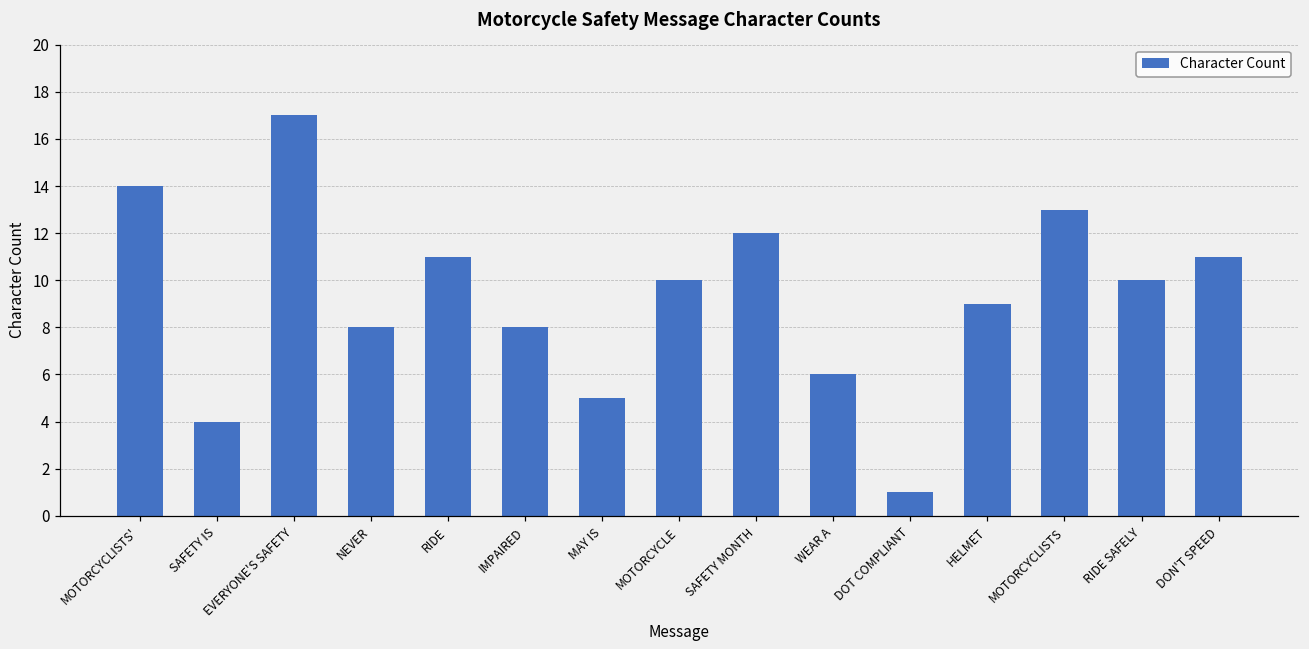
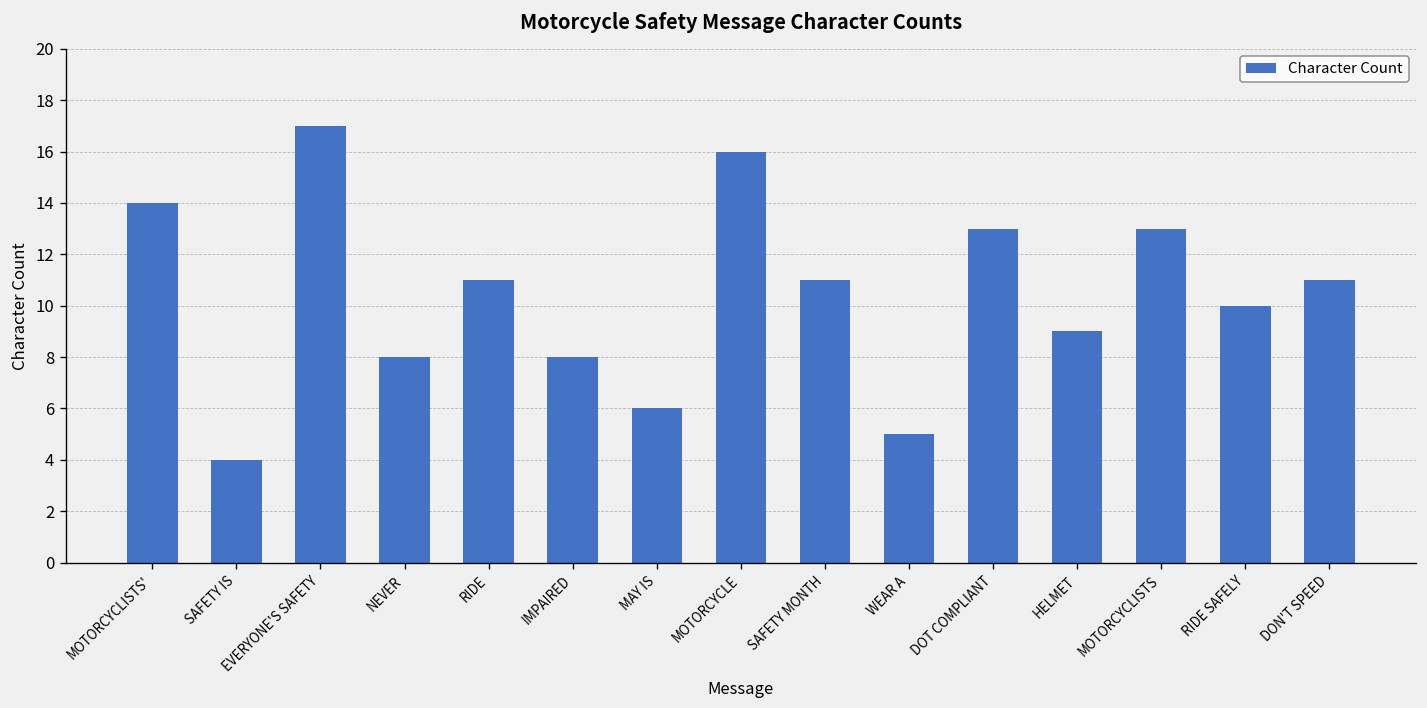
MAY IS: 5 -> 6
MOTORCYCLE: 10 -> 16
SAFETY MONTH: 12 -> 11
WEAR A: 6 -> 5
DOT COMPLIANT: 1 -> 13
